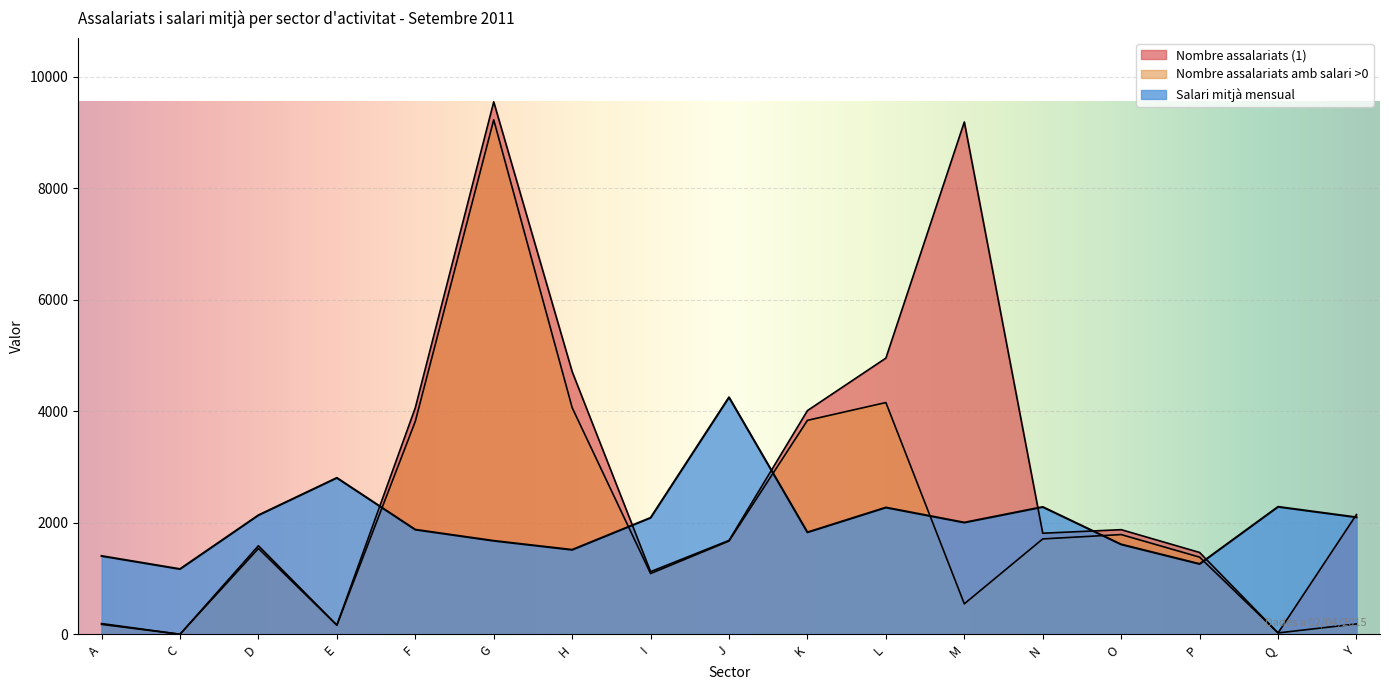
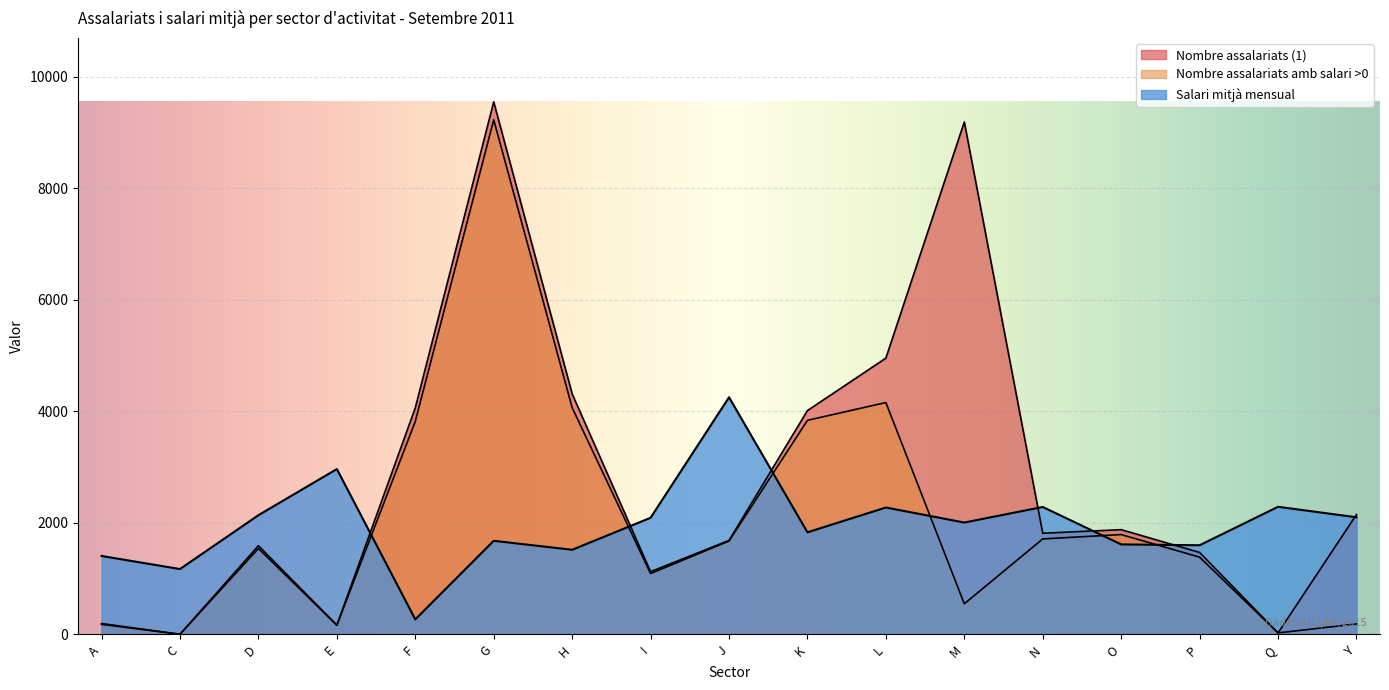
Salari mitjà mensual, E: 2800 -> 3000
Salari mitjà mensual, F: 1900 -> 300
Nombre assalariats (1), H: 4700 -> 4300
Salari mitjà mensual, P: 1300 -> 1600
